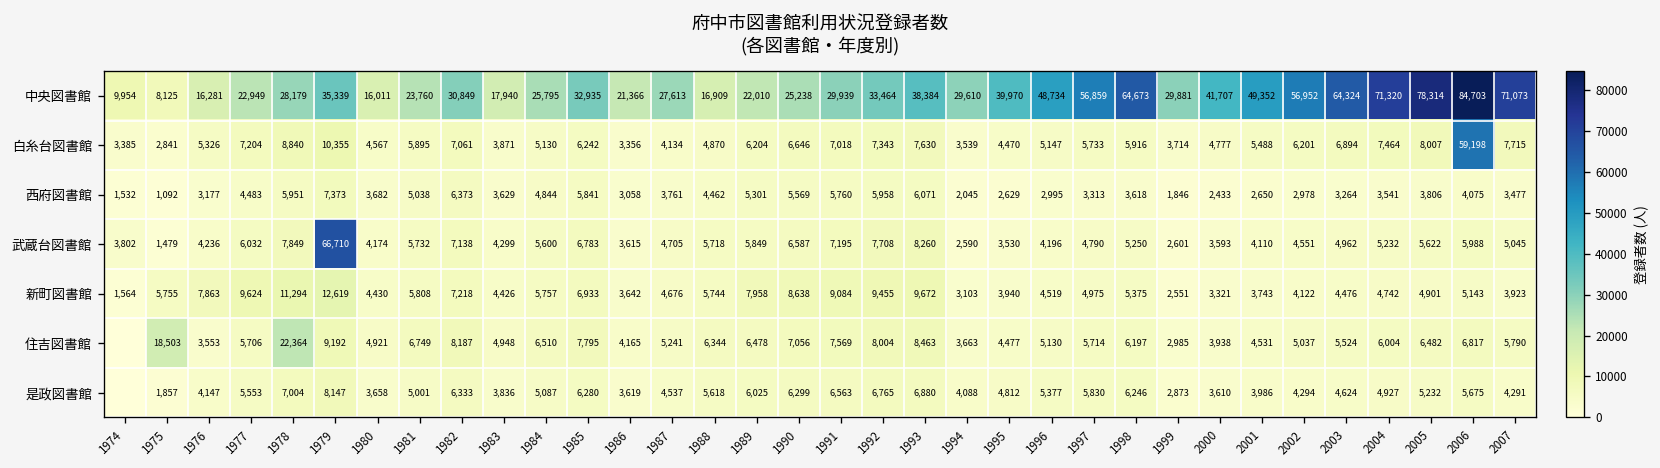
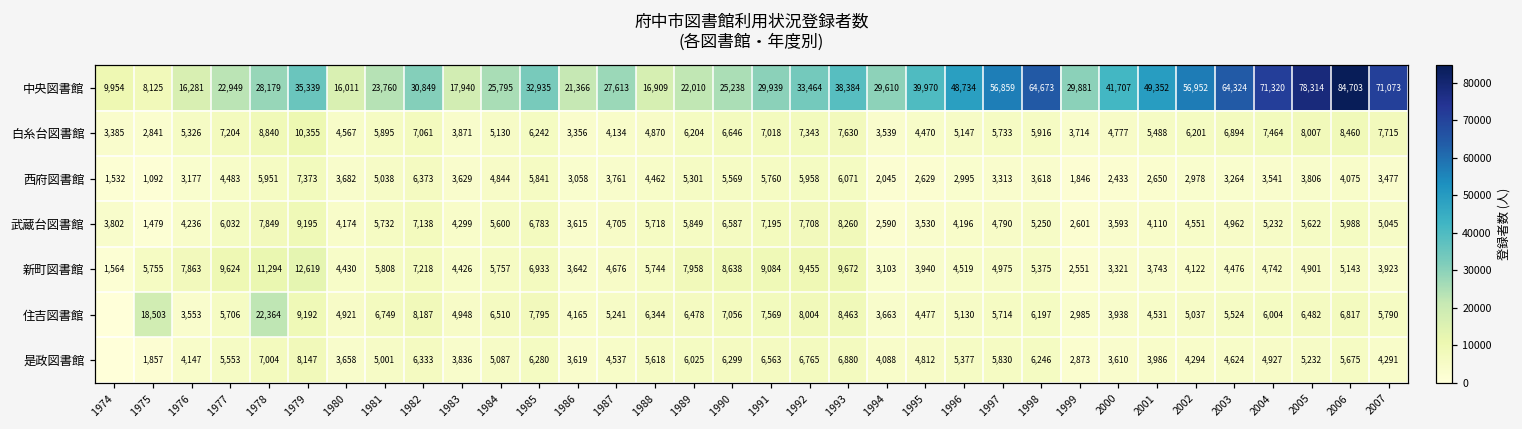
白糸台図書館, 2006: 59,198 -> 8,460
武蔵台図書館, 1979: 66,710 -> 9,195
